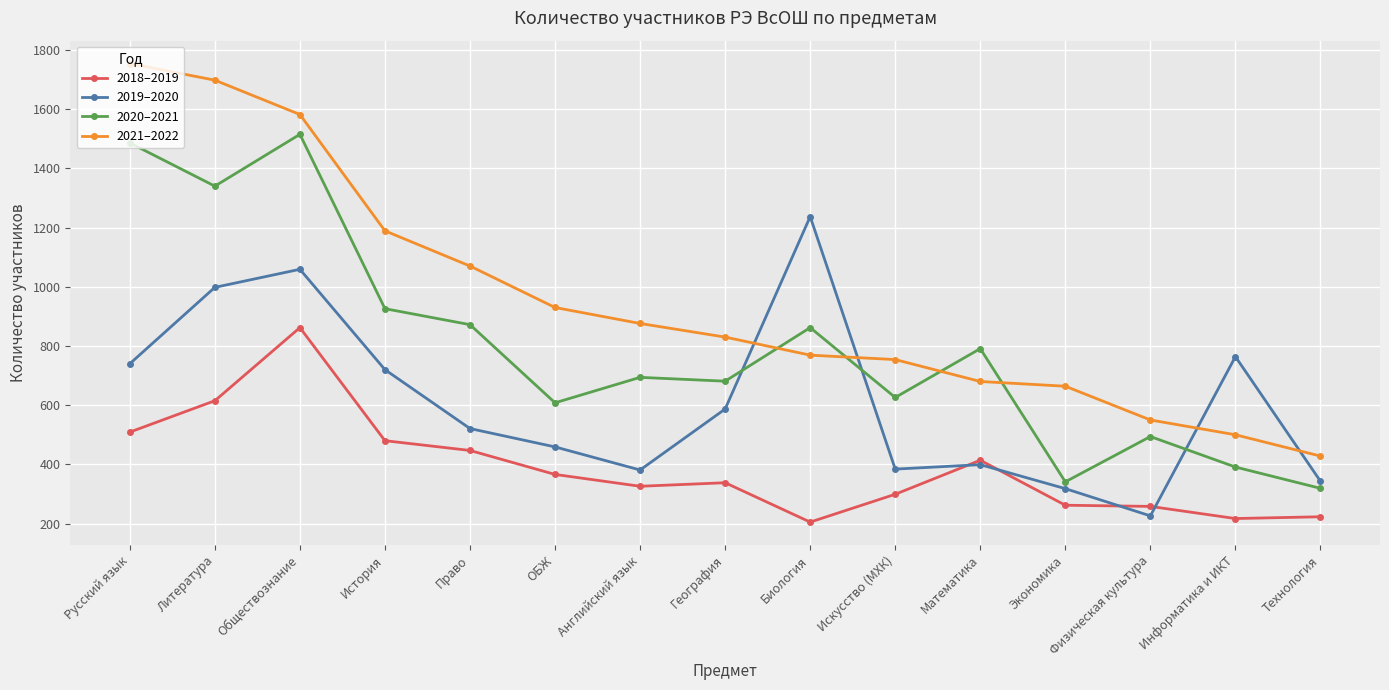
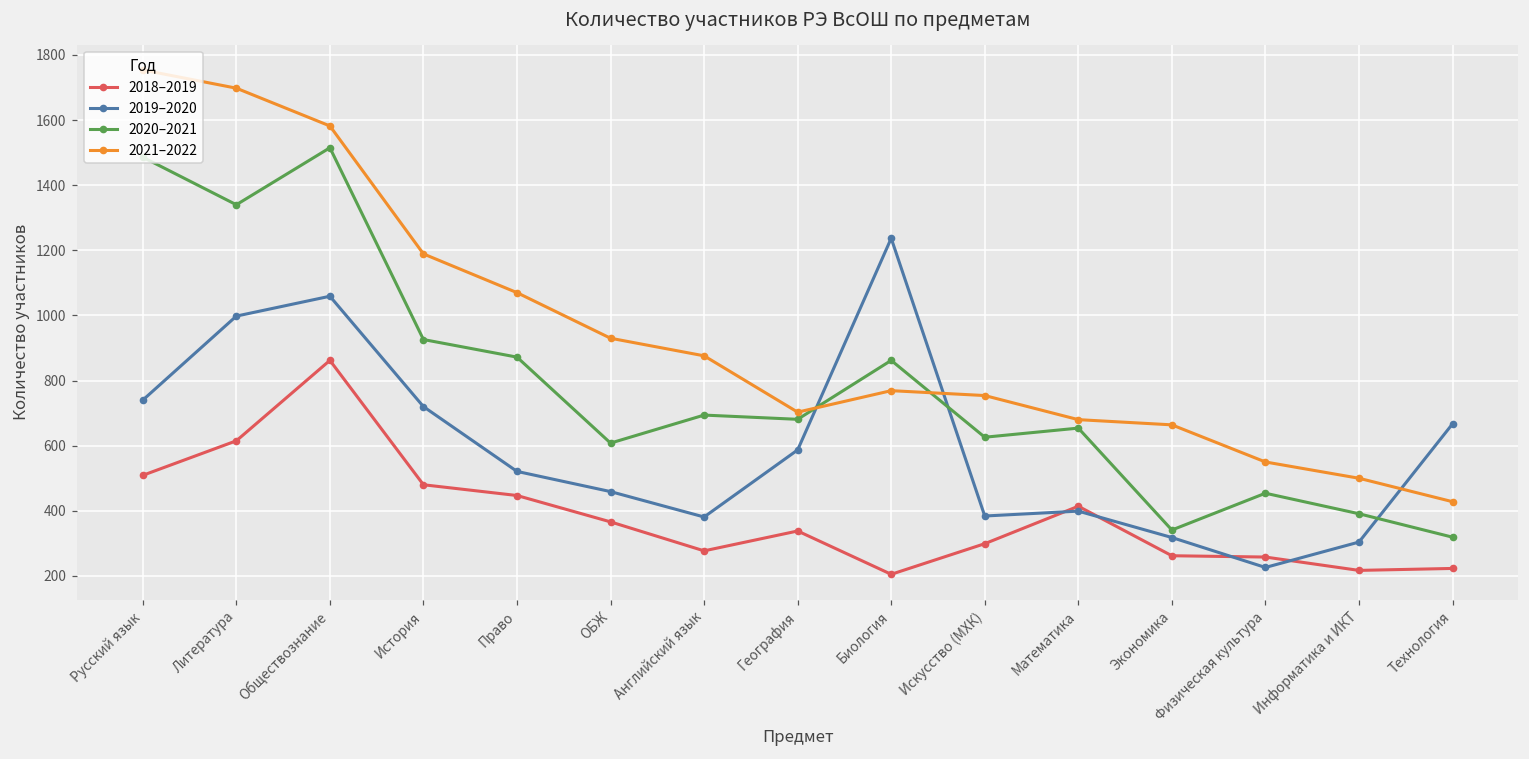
2018–2019, Английский язык: 330 -> 280
2021–2022, География: 830 -> 700
2020–2021, Математика: 790 -> 650
2020–2021, Физическая культура: 490 -> 450
2019–2020, Информатика и ИКТ: 760 -> 300
2019–2020, Технология: 340 -> 670
